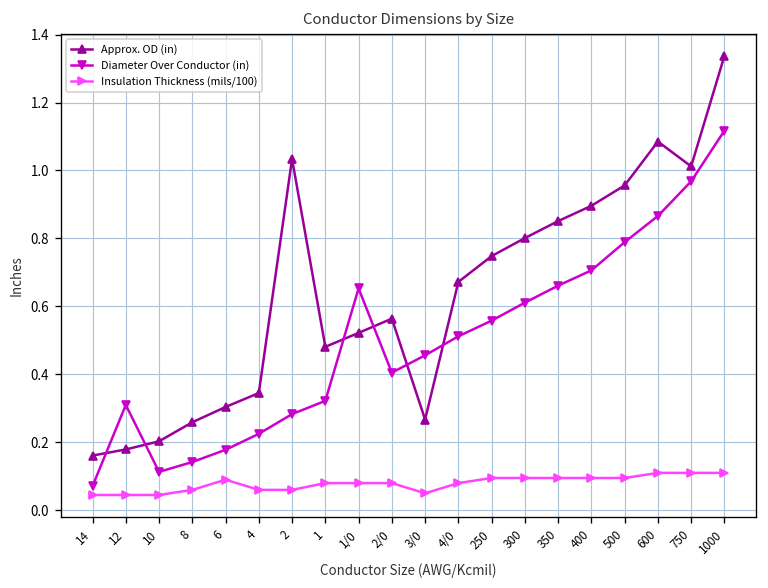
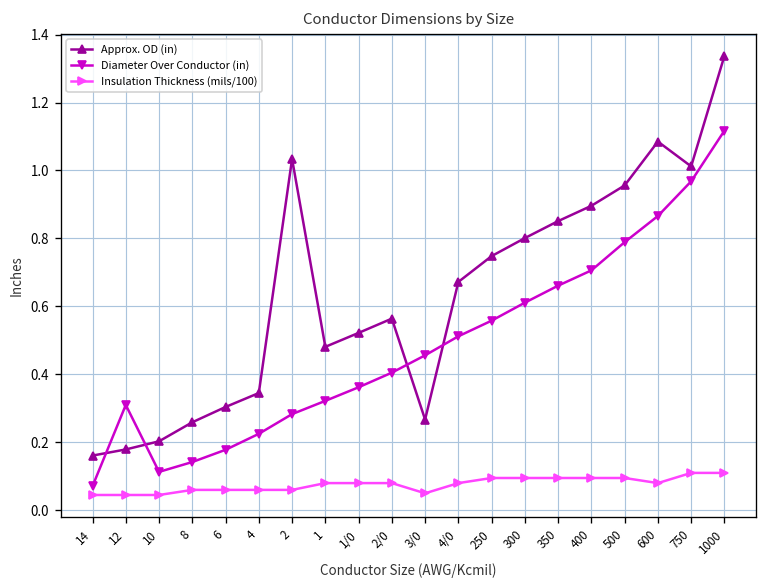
Insulation Thickness (mils/100), 6: 0.09 -> 0.06
Diameter Over Conductor (in), 1/0: 0.65 -> 0.36
Insulation Thickness (mils/100), 600: 0.11 -> 0.08
